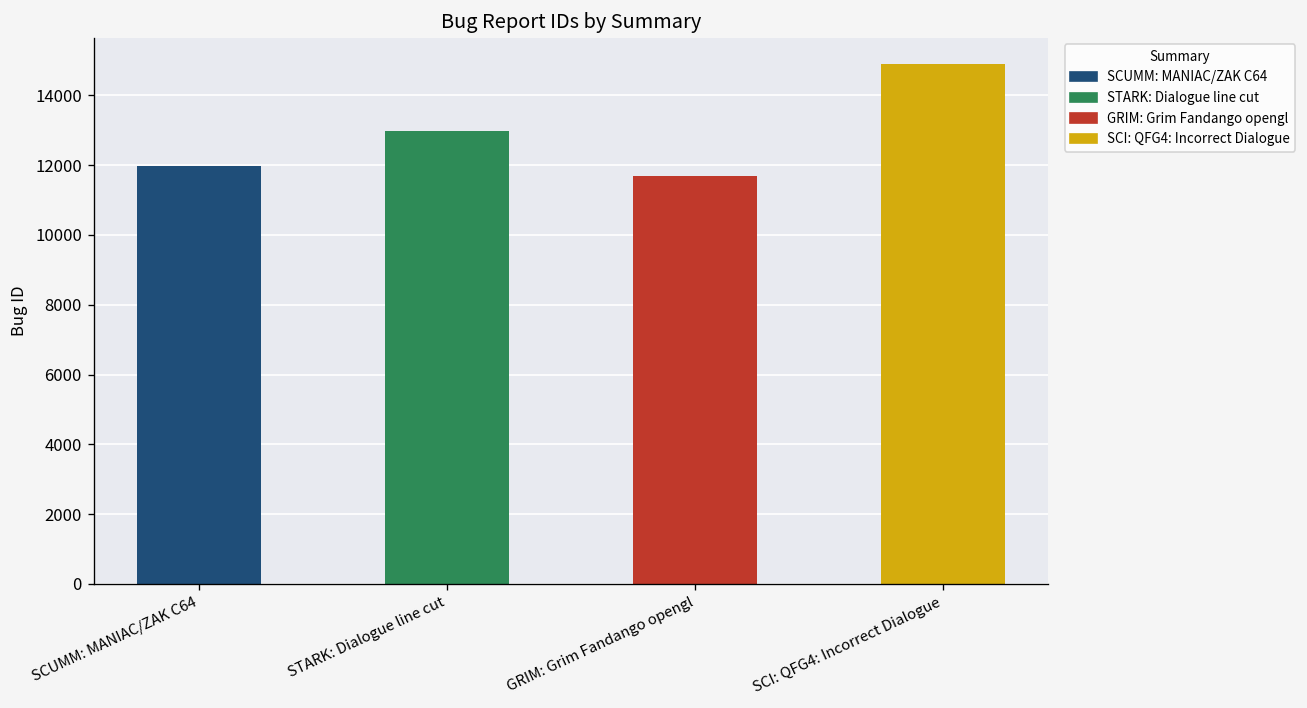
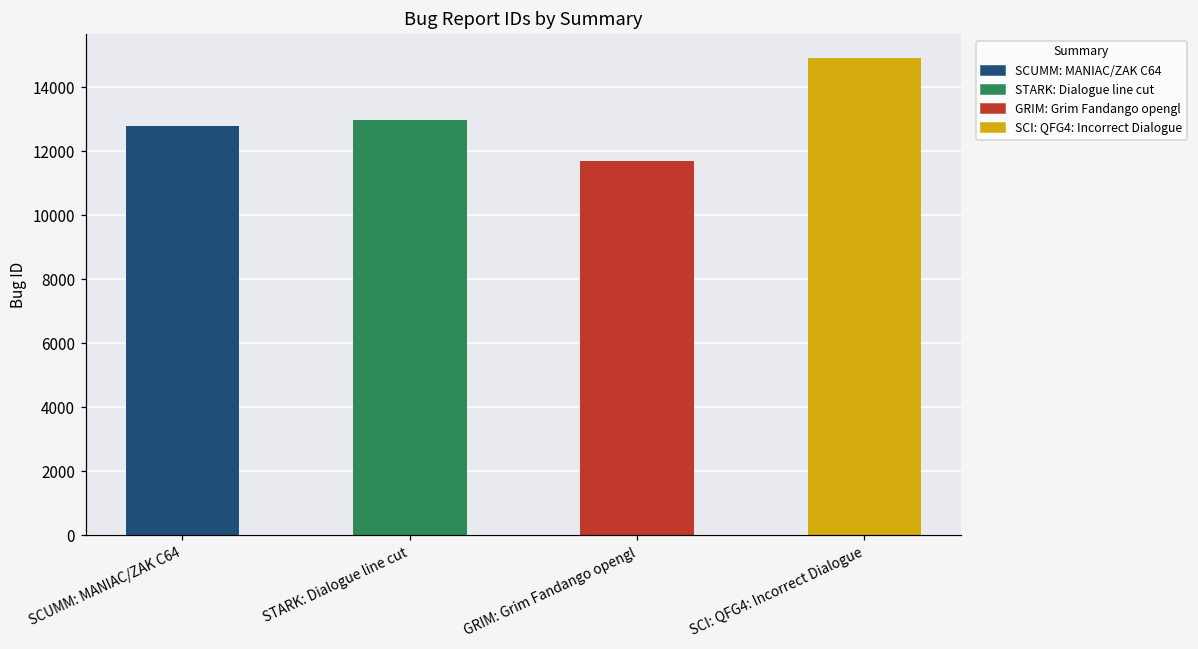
SCUMM: MANIAC/ZAK C64: 12000 -> 12800
